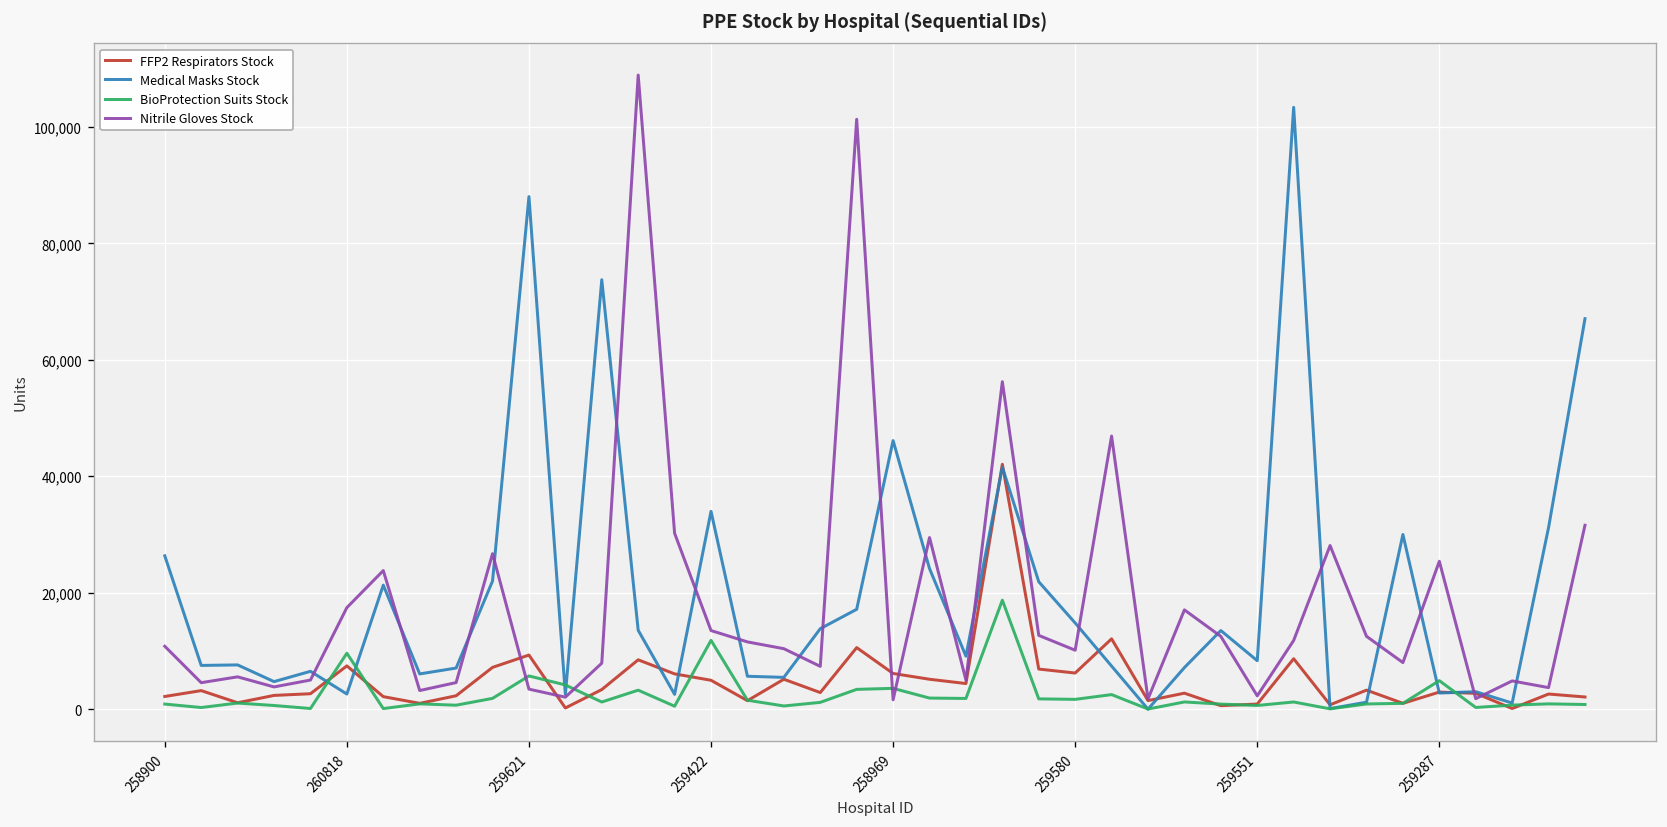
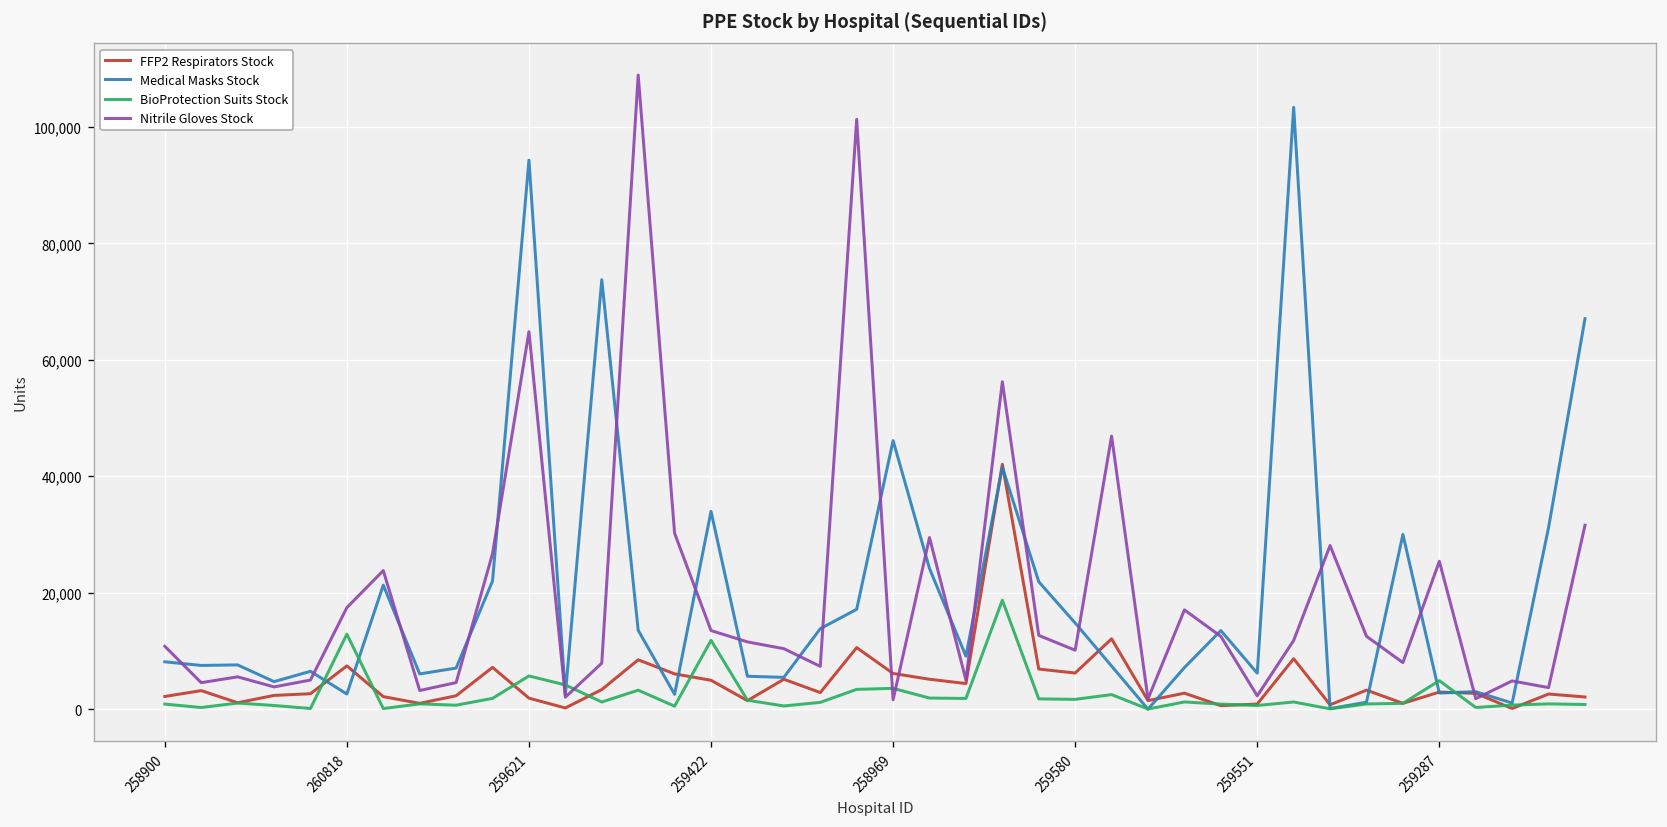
Medical Masks Stock, 258900: 26,000 -> 8,000
BioProtection Suits Stock, 260818: 10,000 -> 13,000
FFP2 Respirators Stock, 259621: 9,000 -> 2,000
Medical Masks Stock, 259621: 88,000 -> 94,000
Nitrile Gloves Stock, 259621: 3,000 -> 65,000
Medical Masks Stock, 259551: 8,000 -> 6,000
